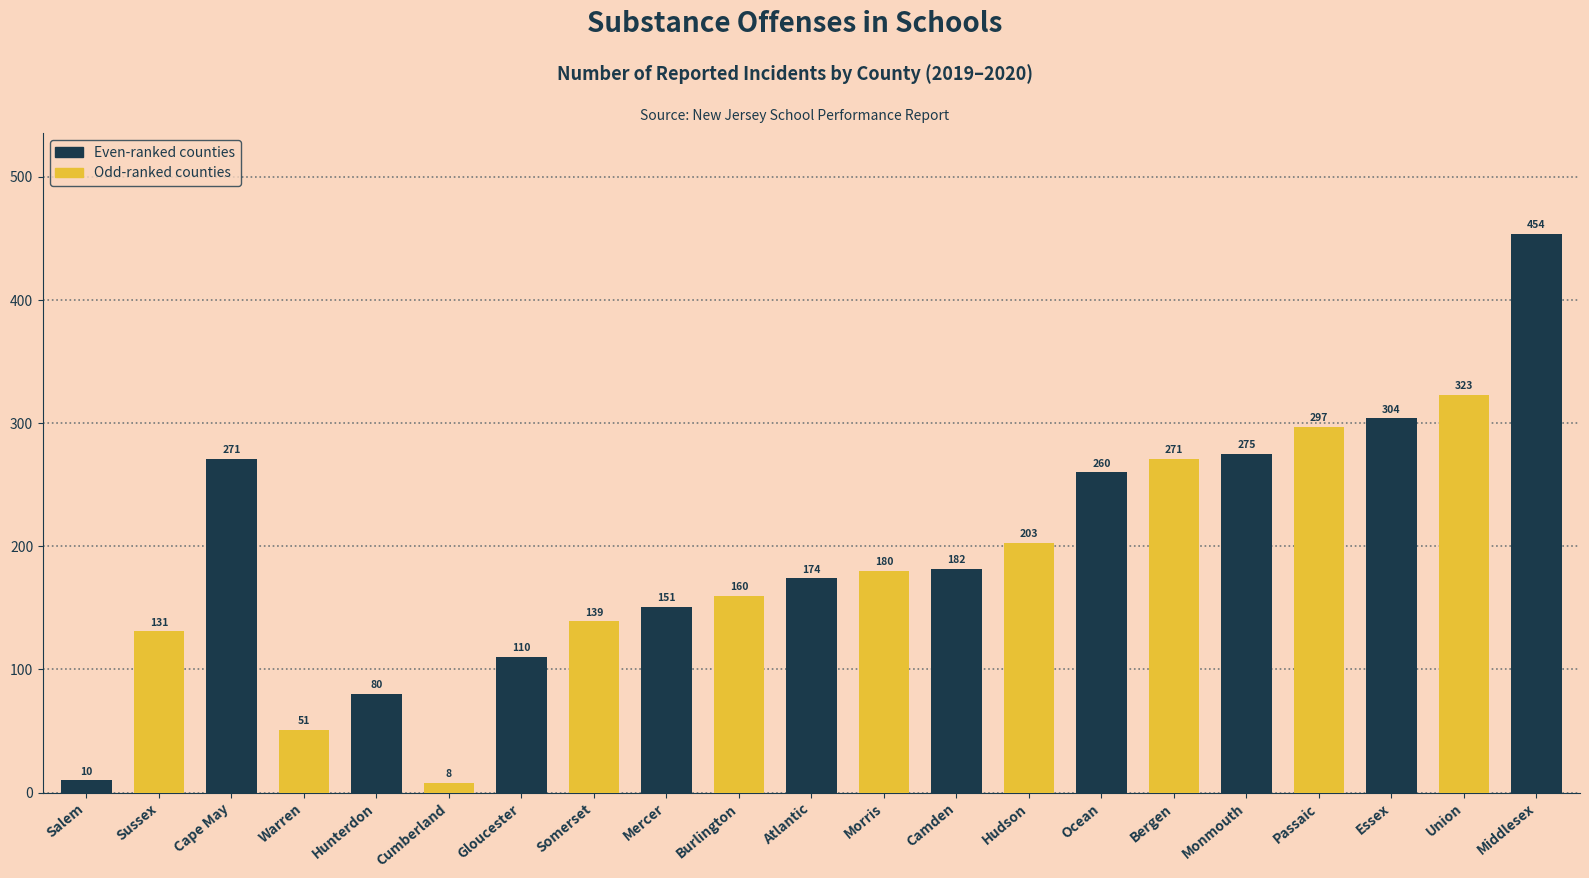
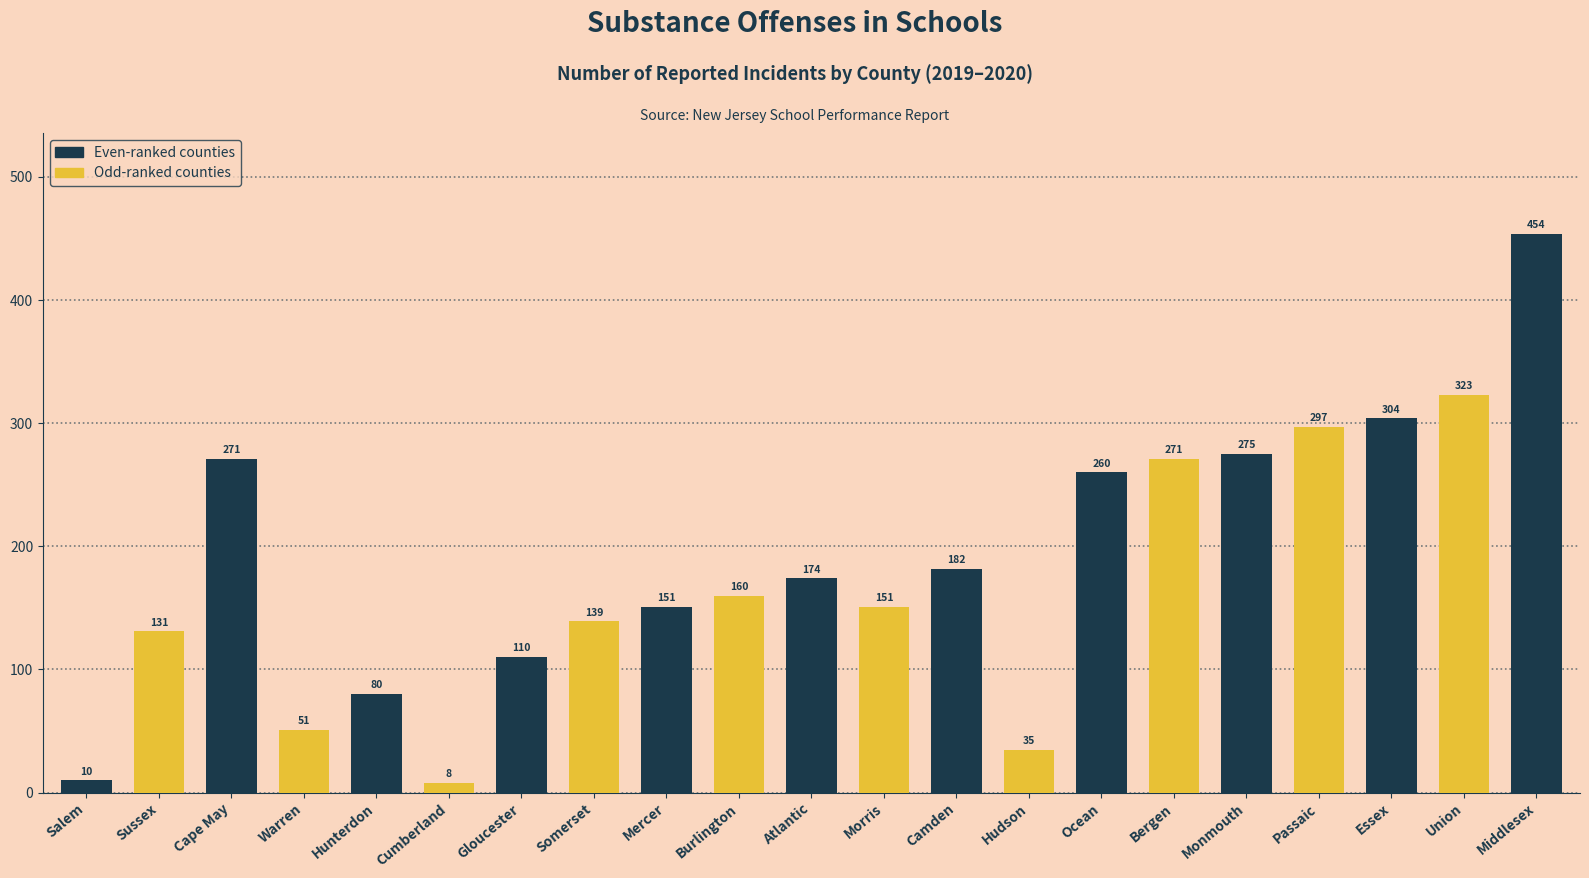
Morris: 180 -> 151
Hudson: 203 -> 35
